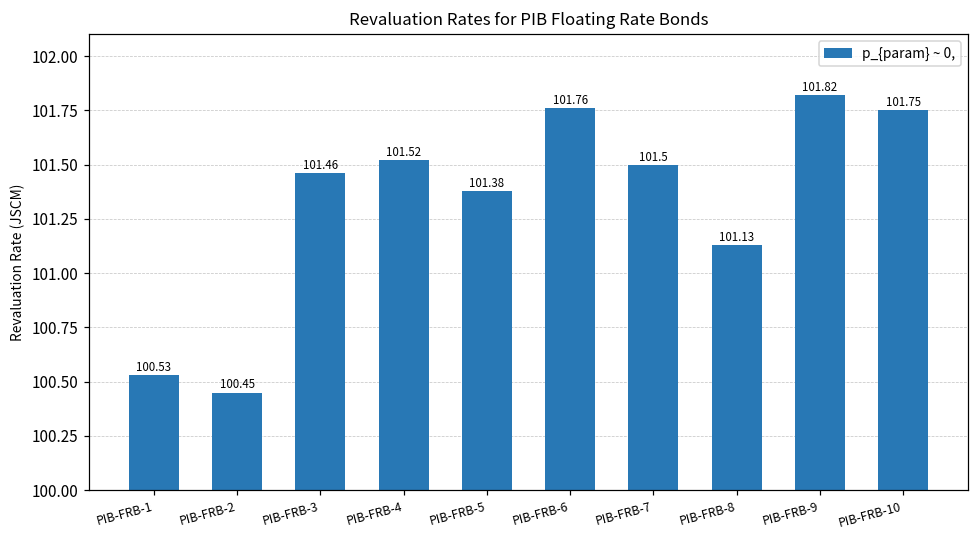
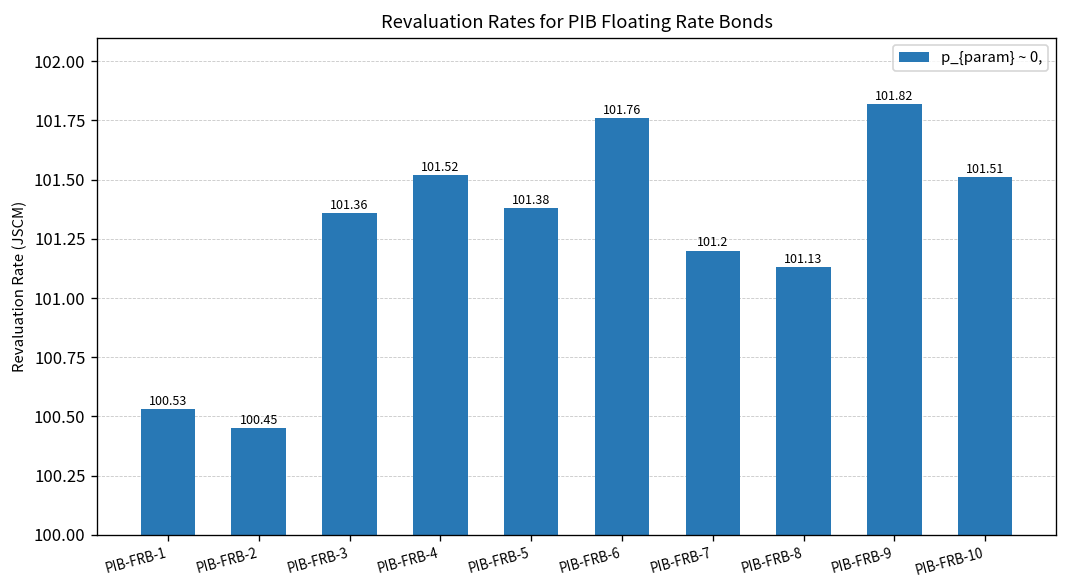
PIB-FRB-3: 101.46 -> 101.36
PIB-FRB-7: 101.5 -> 101.2
PIB-FRB-10: 101.75 -> 101.51
